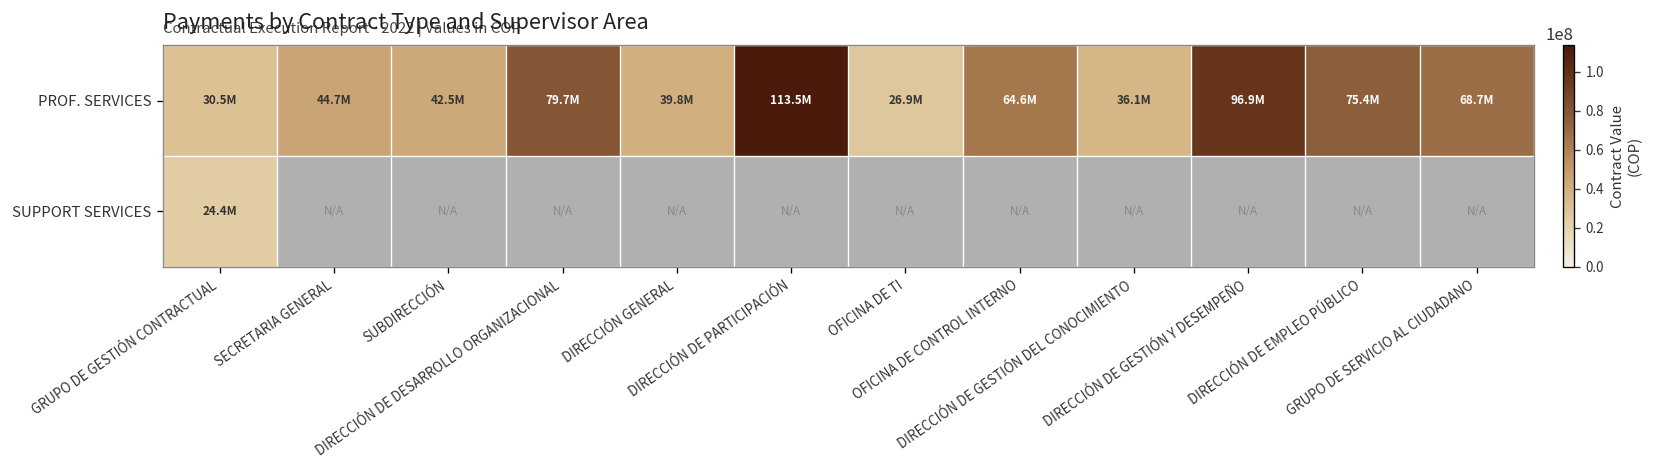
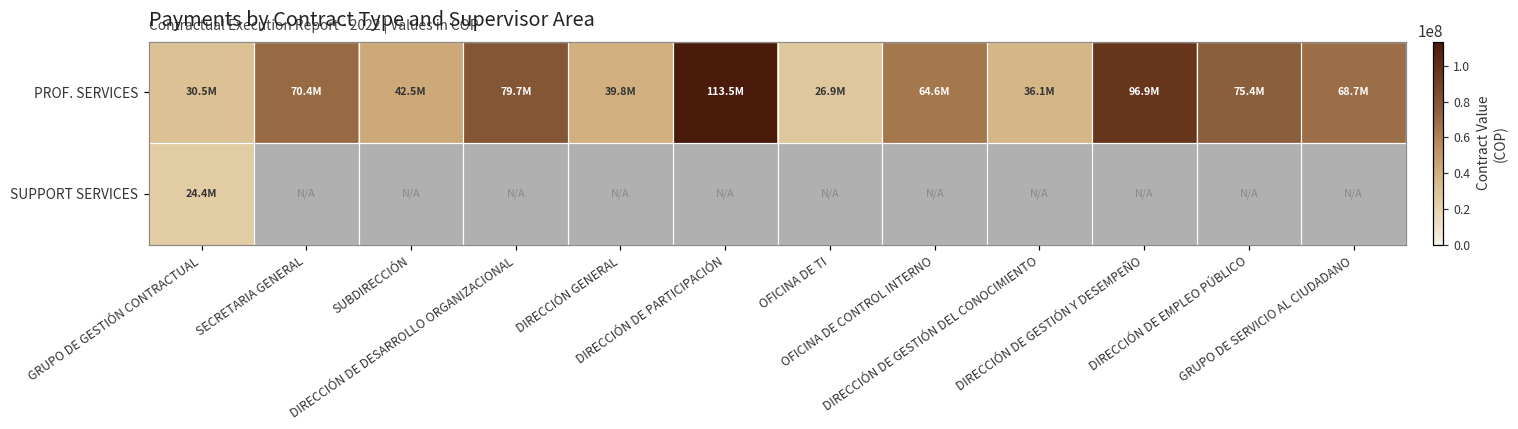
PROF. SERVICES, SECRETARIA GENERAL: 44.7M -> 70.4M
